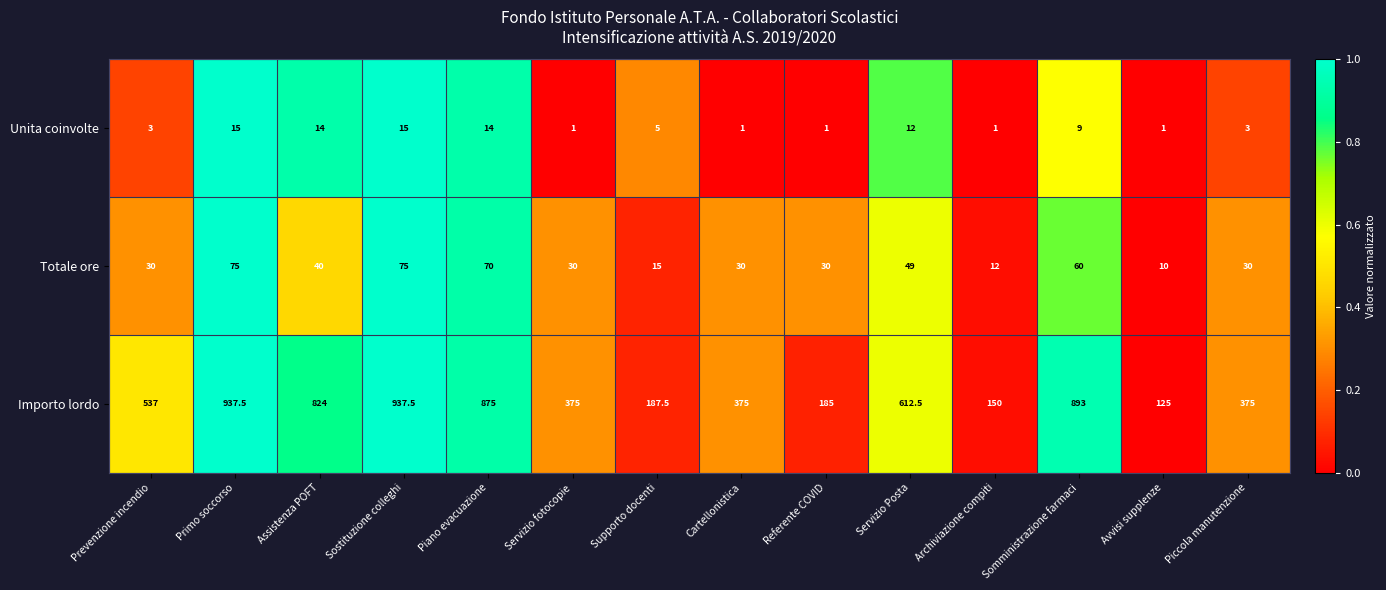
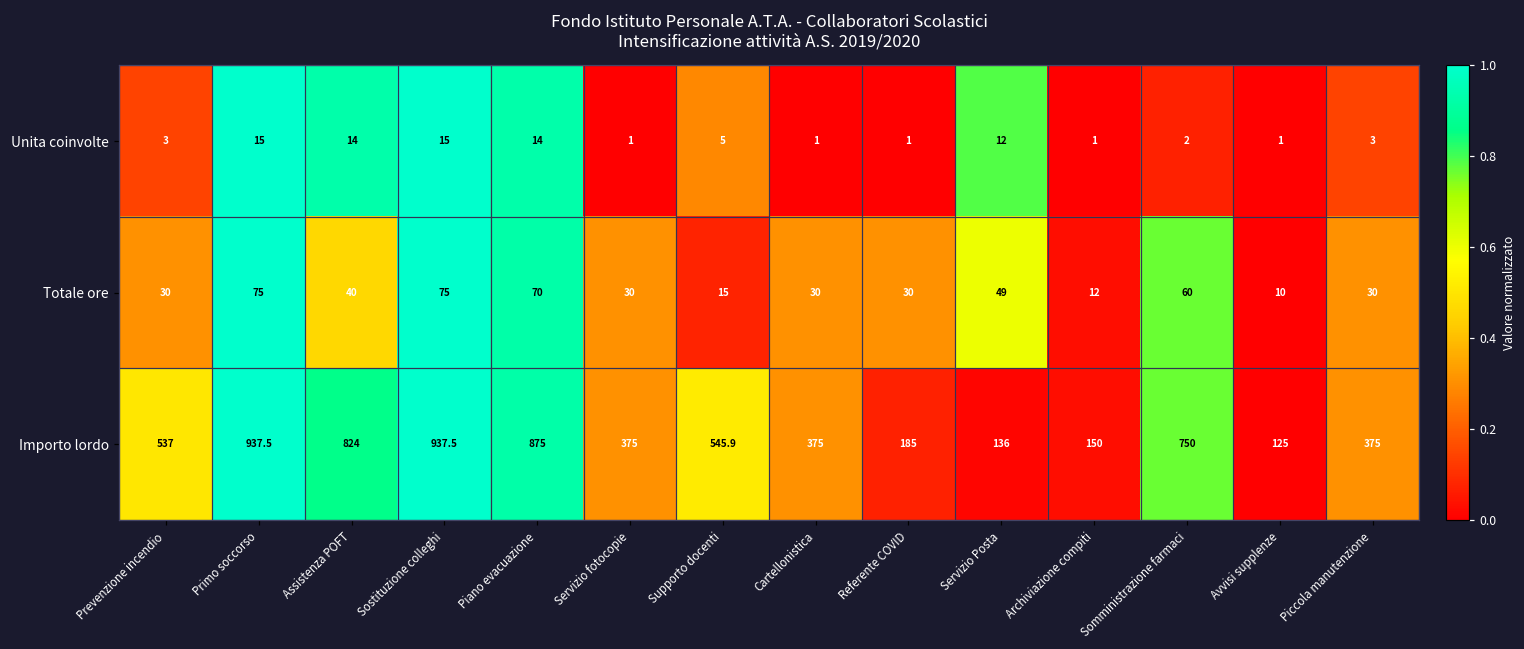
Unita coinvolte, Somministrazione farmaci: 9 -> 2
Importo lordo, Supporto docenti: 187.5 -> 545.9
Importo lordo, Servizio Posta: 612.5 -> 136
Importo lordo, Somministrazione farmaci: 893 -> 750
